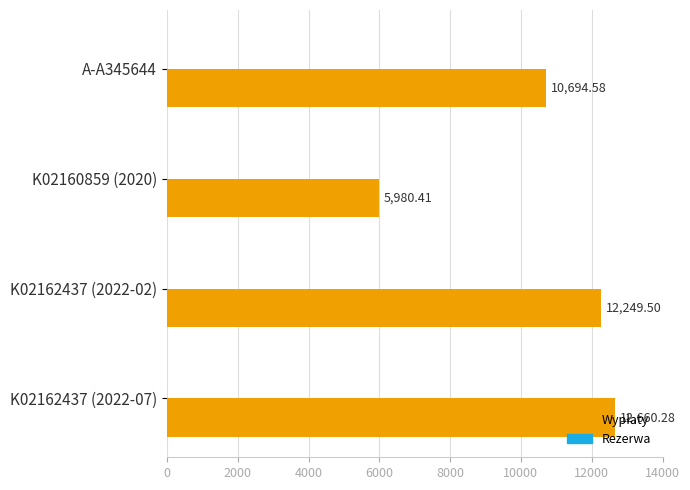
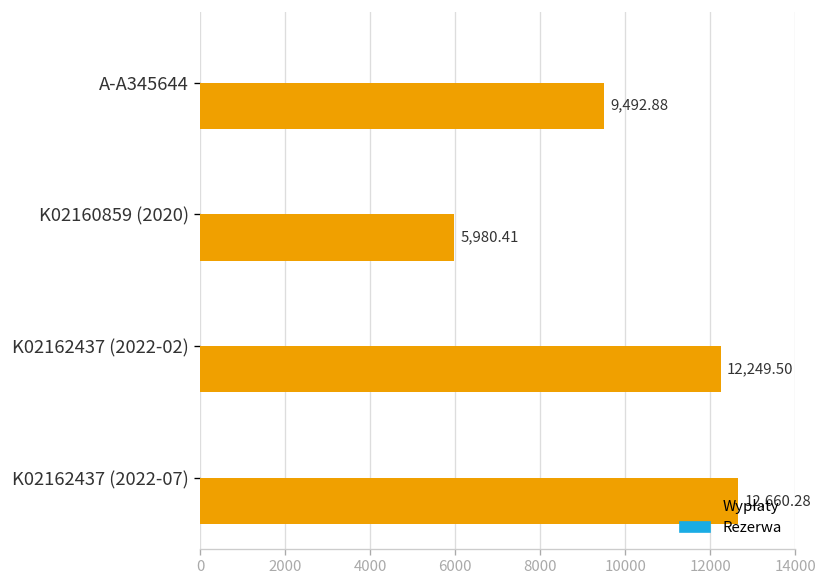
Wypłaty, A-A345644: 10,694.58 -> 9,492.88
